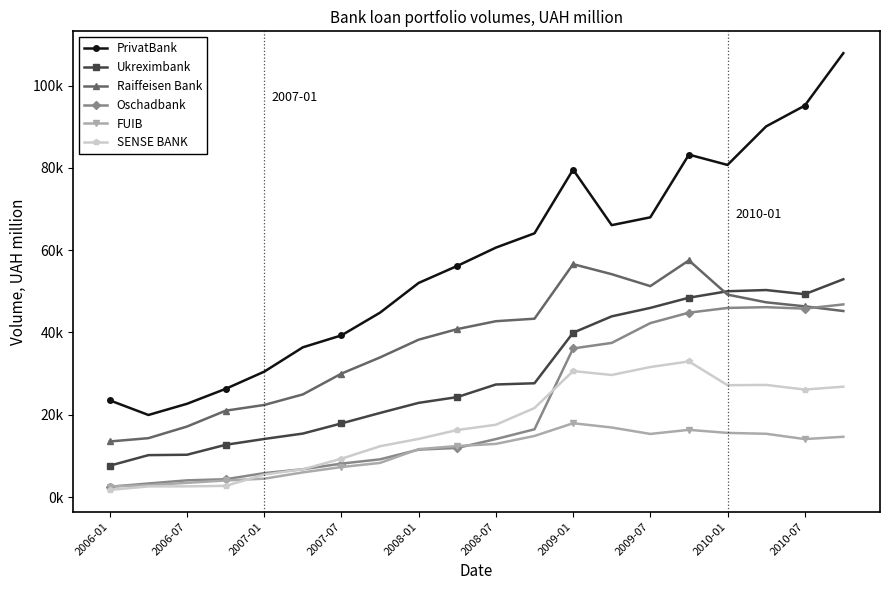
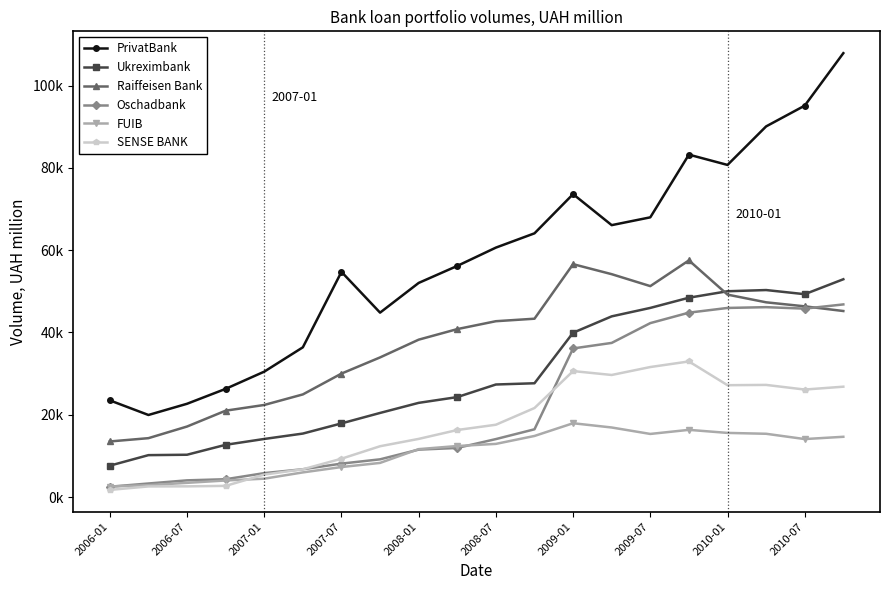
PrivatBank, 2007-07: 39000 -> 55000
PrivatBank, 2009-01: 80000 -> 74000
